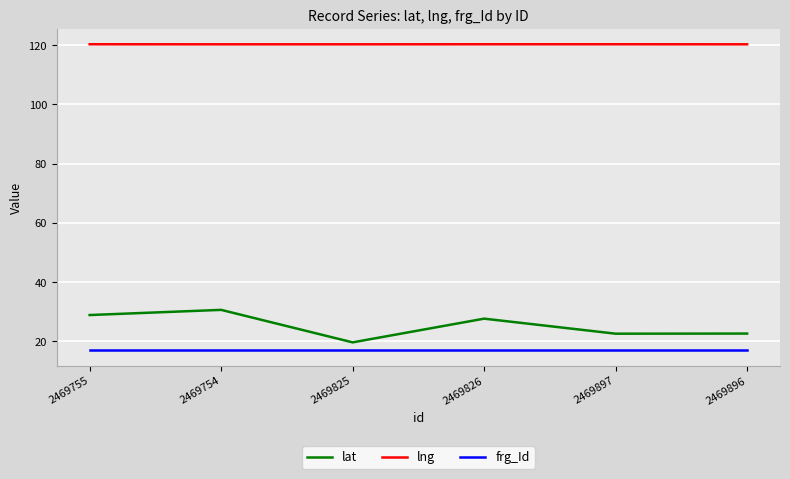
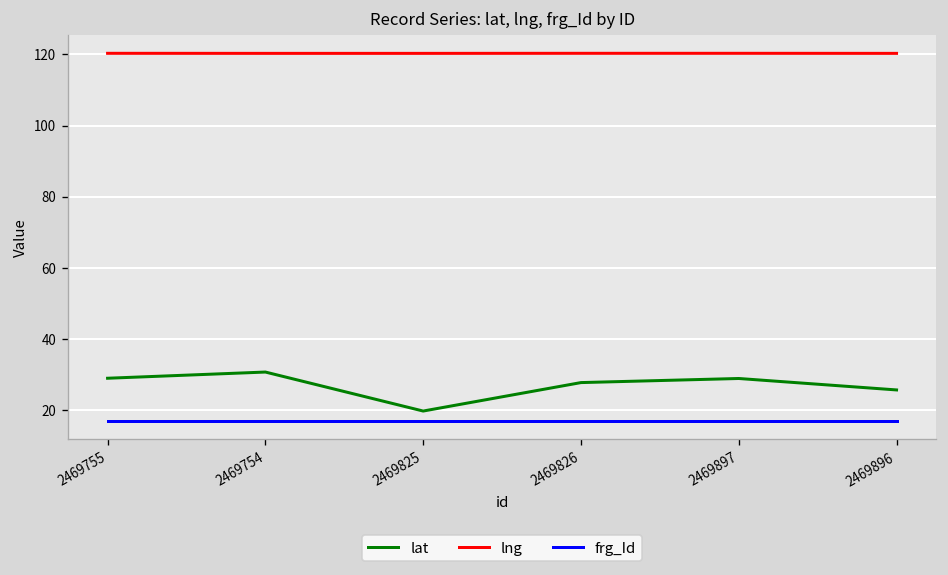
lat, 2469897: 23 -> 29
lat, 2469896: 23 -> 26
